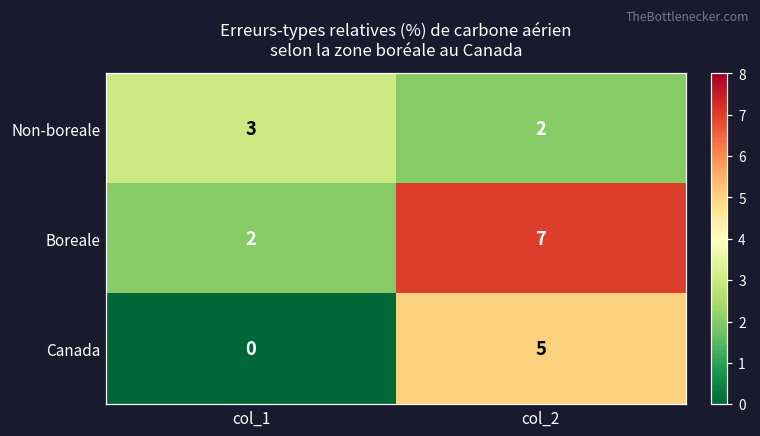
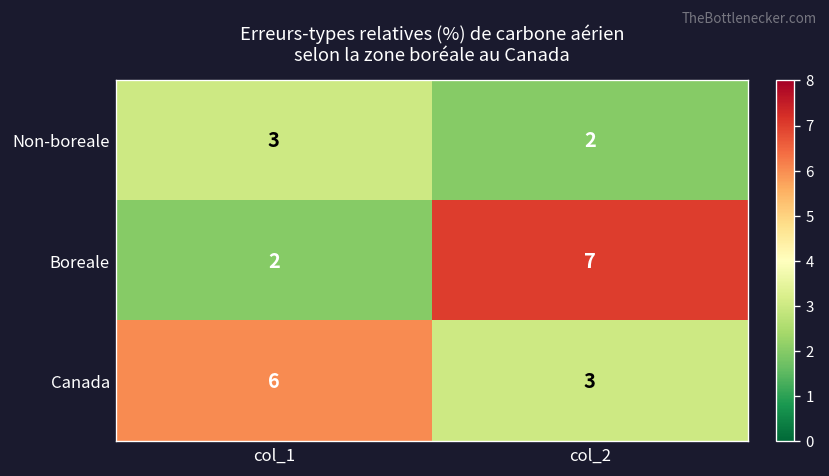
Canada, col_1: 0 -> 6
Canada, col_2: 5 -> 3
